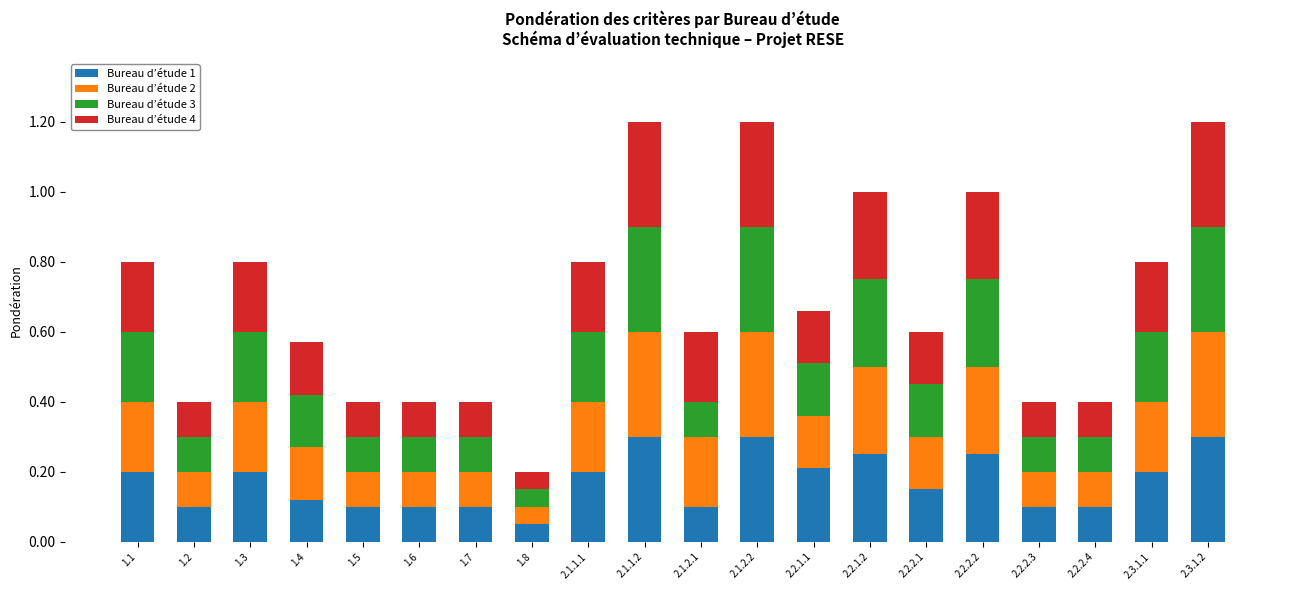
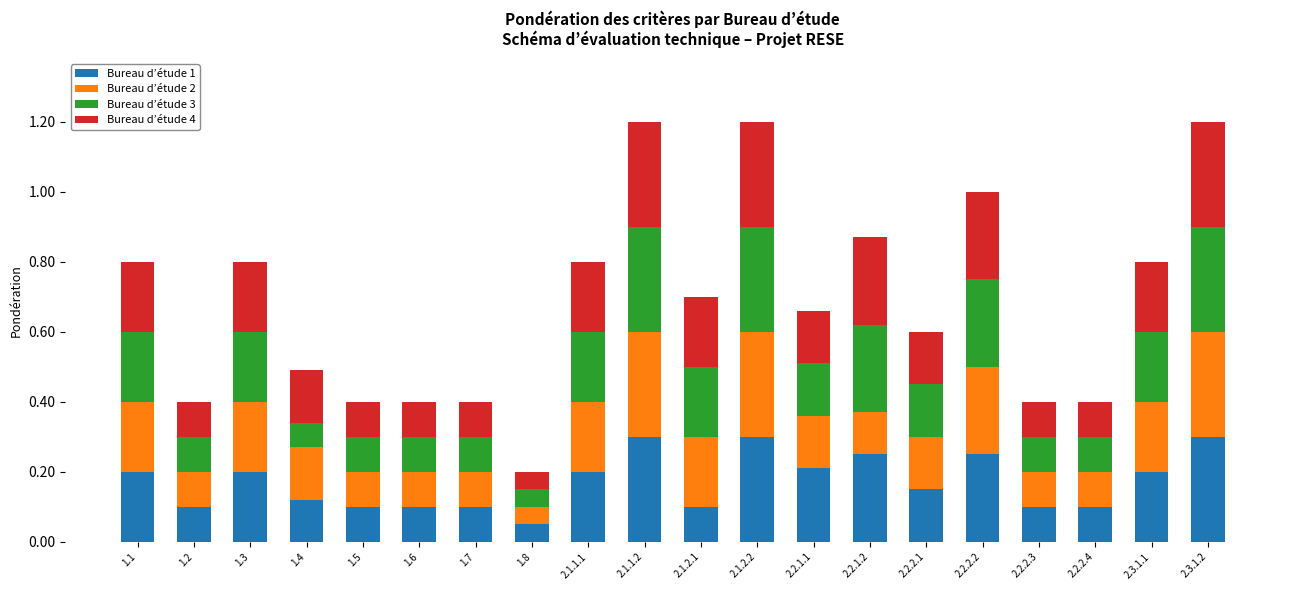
Bureau d’étude 3, 1.4: 0.15 -> 0.07
Bureau d’étude 3, 2.1.2.1: 0.1 -> 0.2
Bureau d’étude 2, 2.2.1.2: 0.25 -> 0.12
